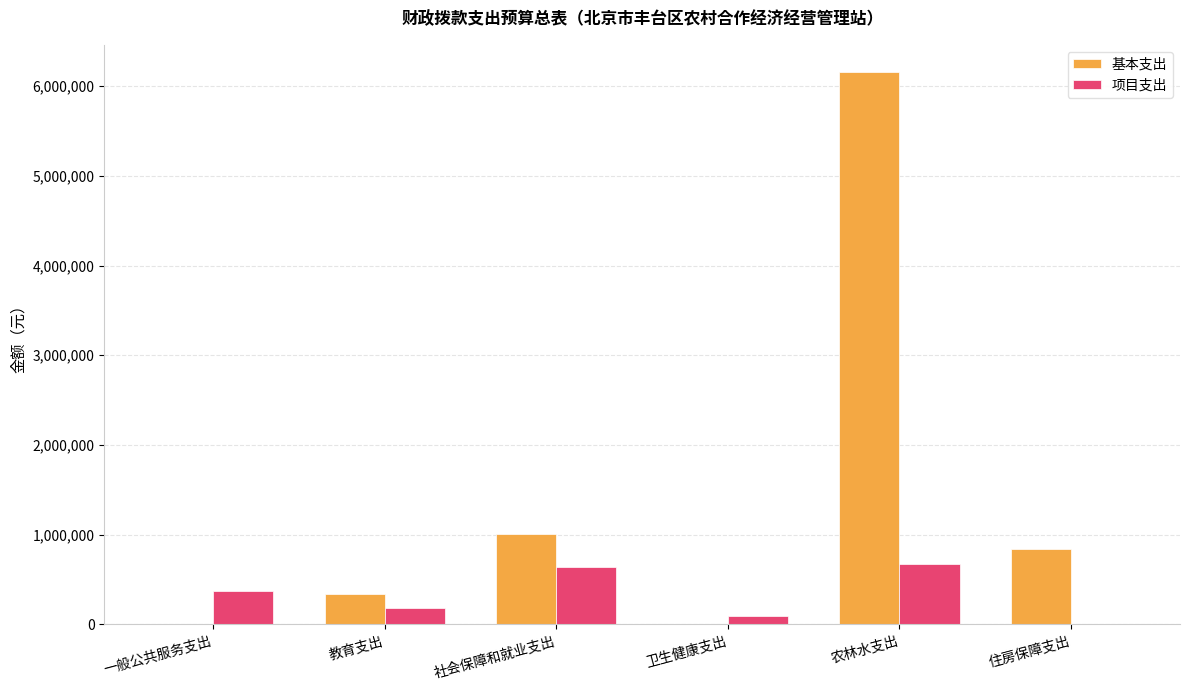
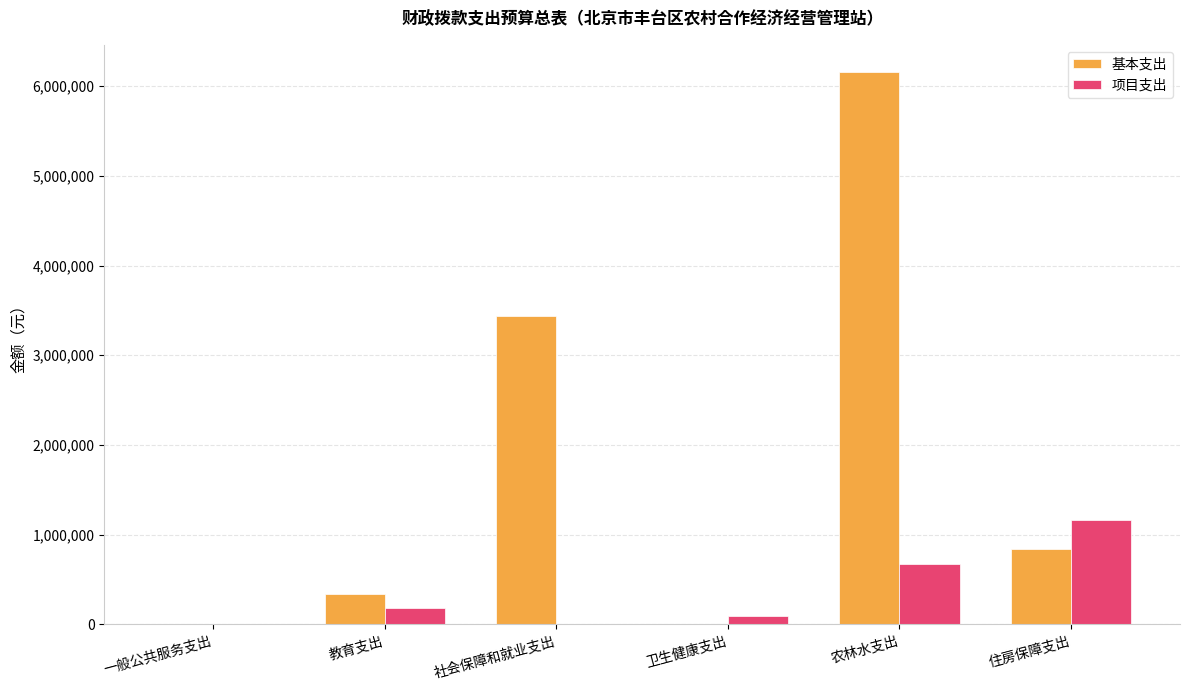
项目支出, 一般公共服务支出: 400,000 -> 0
基本支出, 社会保障和就业支出: 1,000,000 -> 3,400,000
项目支出, 社会保障和就业支出: 600,000 -> 0
项目支出, 住房保障支出: 0 -> 1,200,000
